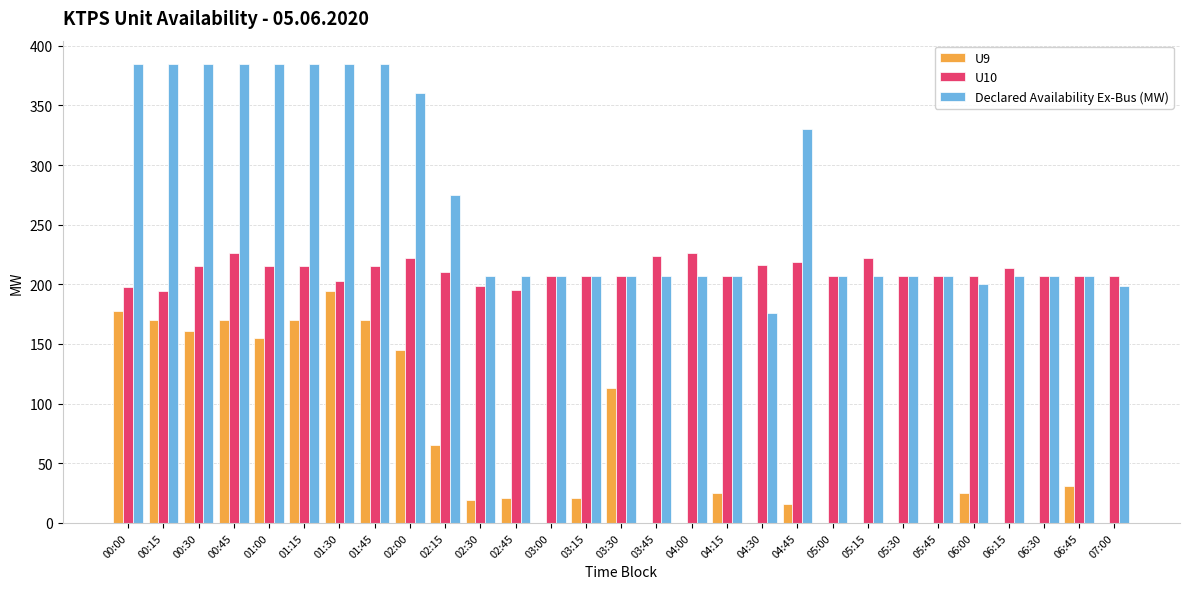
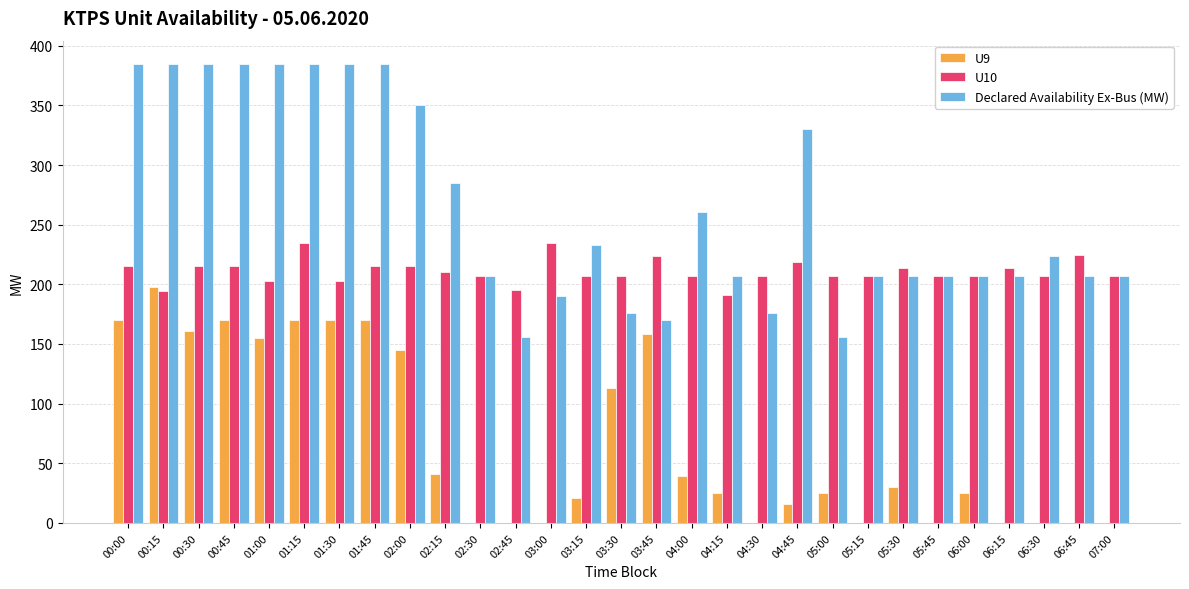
U9, 00:00: 178 -> 170
U10, 00:00: 198 -> 215
U9, 00:15: 170 -> 198
U10, 00:45: 226 -> 215
U10, 01:00: 215 -> 203
U10, 01:15: 215 -> 235
U9, 01:30: 194 -> 170
U10, 02:00: 222 -> 215
Declared Availability Ex-Bus (MW), 02:00: 360 -> 350
U9, 02:15: 65 -> 41
Declared Availability Ex-Bus (MW), 02:15: 275 -> 285
U9, 02:30: 19 -> 0
U10, 02:30: 199 -> 207
U9, 02:45: 21 -> 0
Declared Availability Ex-Bus (MW), 02:45: 207 -> 156
U10, 03:00: 207 -> 235
Declared Availability Ex-Bus (MW), 03:00: 207 -> 190
Declared Availability Ex-Bus (MW), 03:15: 207 -> 233
Declared Availability Ex-Bus (MW), 03:30: 207 -> 176
U9, 03:45: 0 -> 158
Declared Availability Ex-Bus (MW), 03:45: 207 -> 170
U9, 04:00: 0 -> 39
U10, 04:00: 226 -> 207
Declared Availability Ex-Bus (MW), 04:00: 207 -> 261
U10, 04:15: 207 -> 191
U10, 04:30: 216 -> 207
U9, 05:00: 0 -> 25
Declared Availability Ex-Bus (MW), 05:00: 207 -> 156
U10, 05:15: 222 -> 207
U9, 05:30: 0 -> 30
U10, 05:30: 207 -> 214
Declared Availability Ex-Bus (MW), 06:00: 200 -> 207
Declared Availability Ex-Bus (MW), 06:30: 207 -> 224
U9, 06:45: 31 -> 0
U10, 06:45: 207 -> 225
Declared Availability Ex-Bus (MW), 07:00: 199 -> 207
